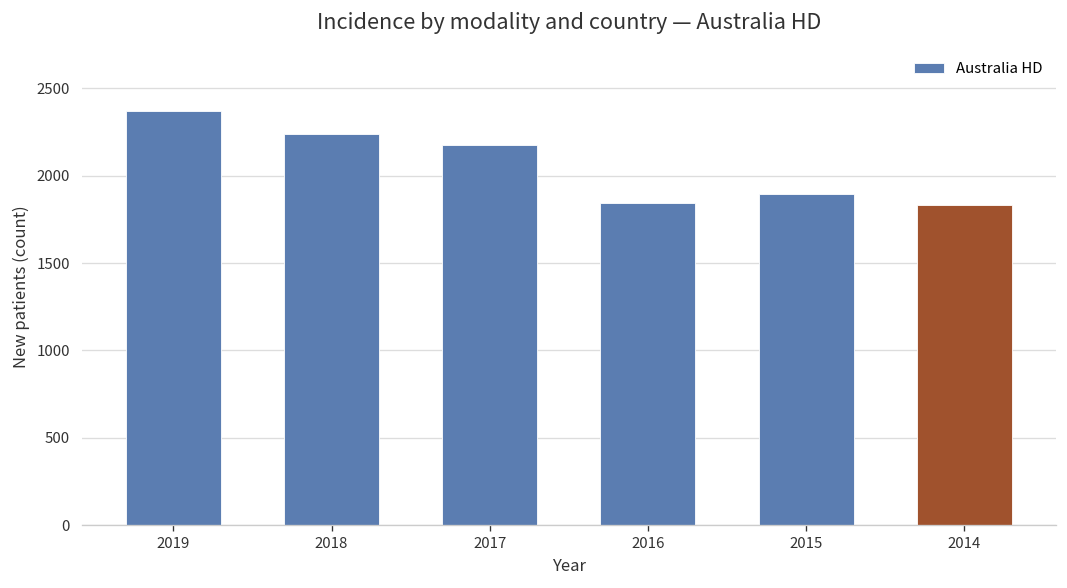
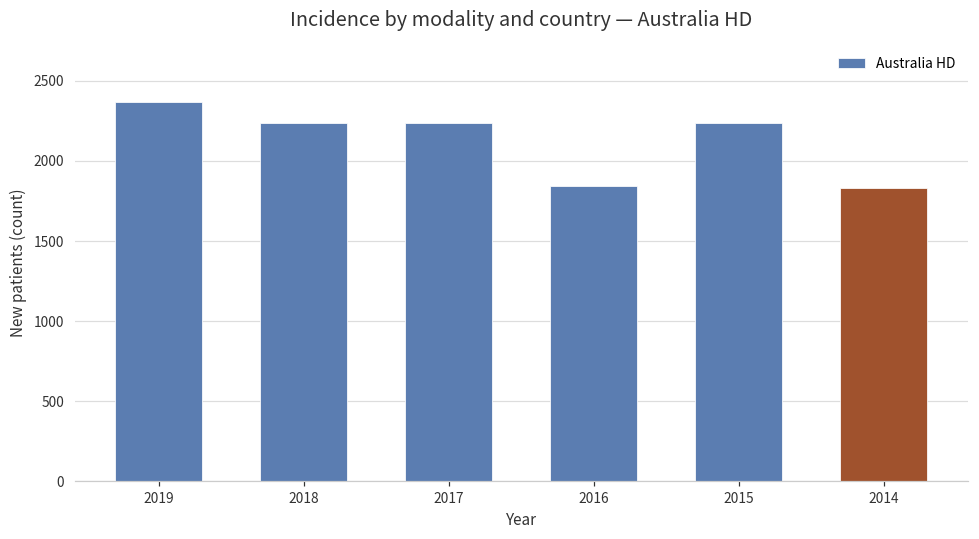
2017: 2180 -> 2240
2015: 1890 -> 2240
